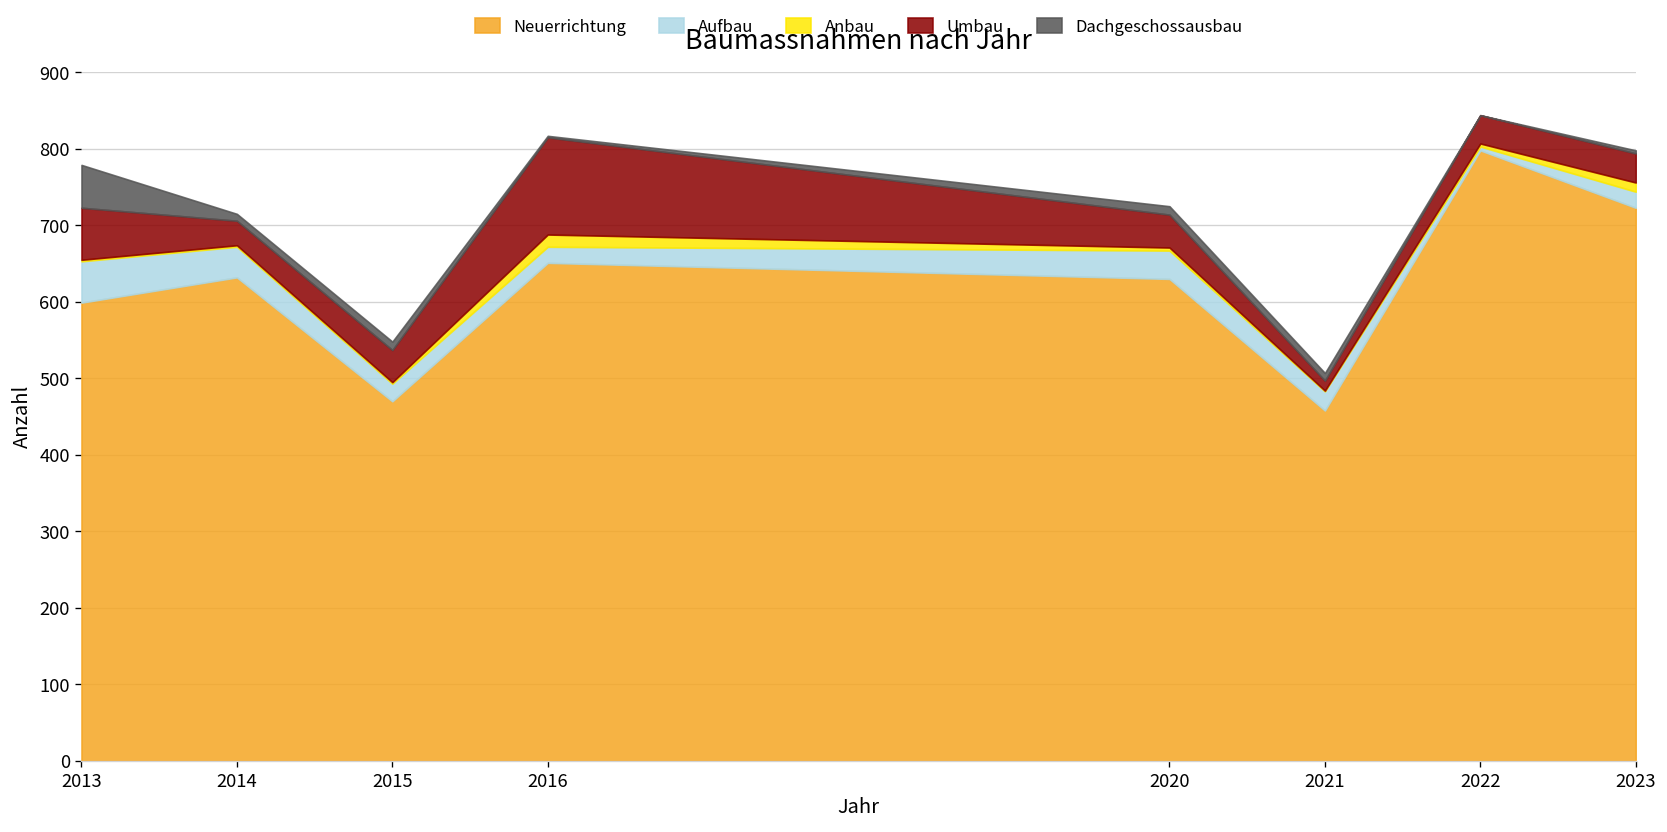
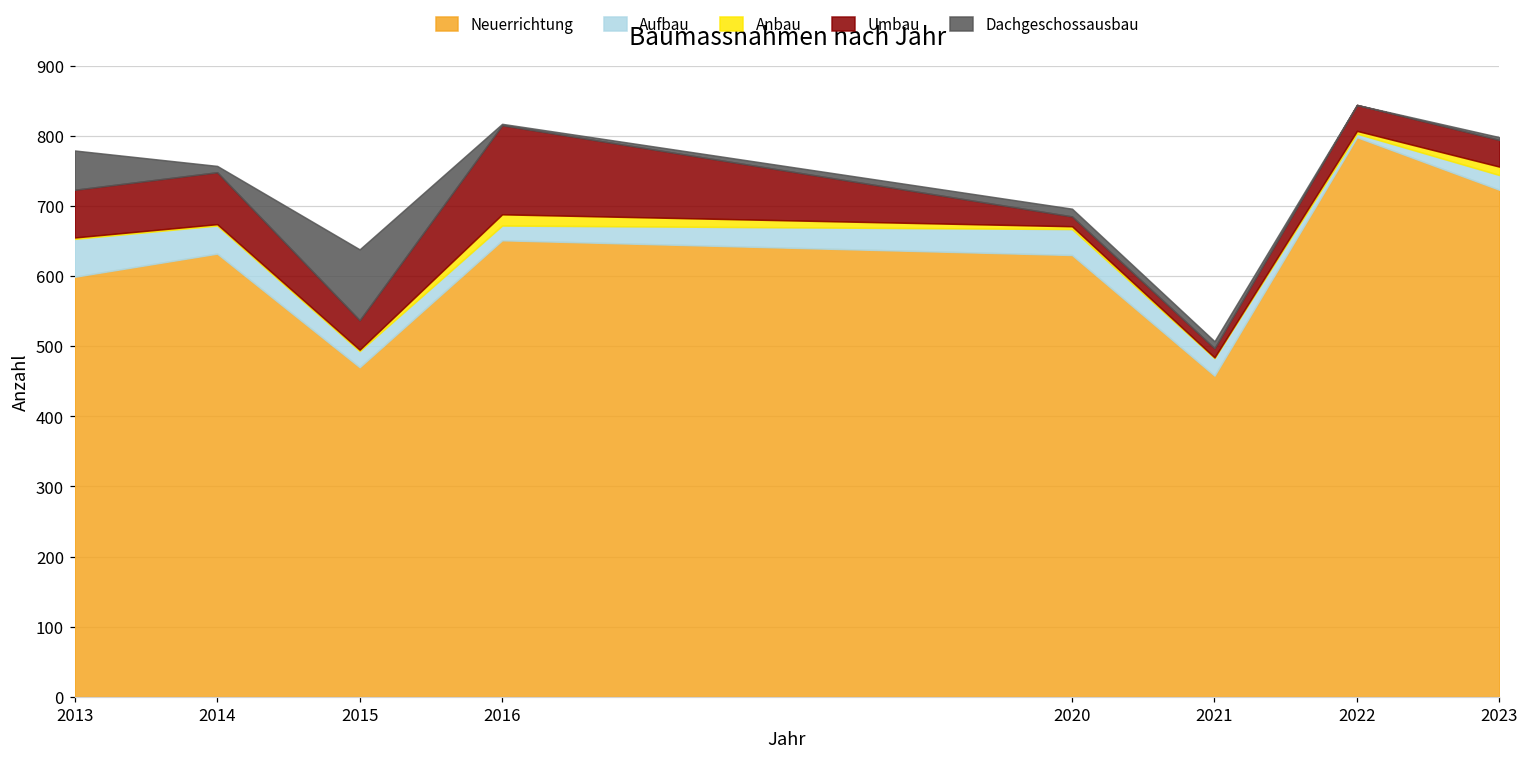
Umbau, 2014: 30 -> 70
Dachgeschossausbau, 2015: 10 -> 100
Umbau, 2020: 40 -> 10
